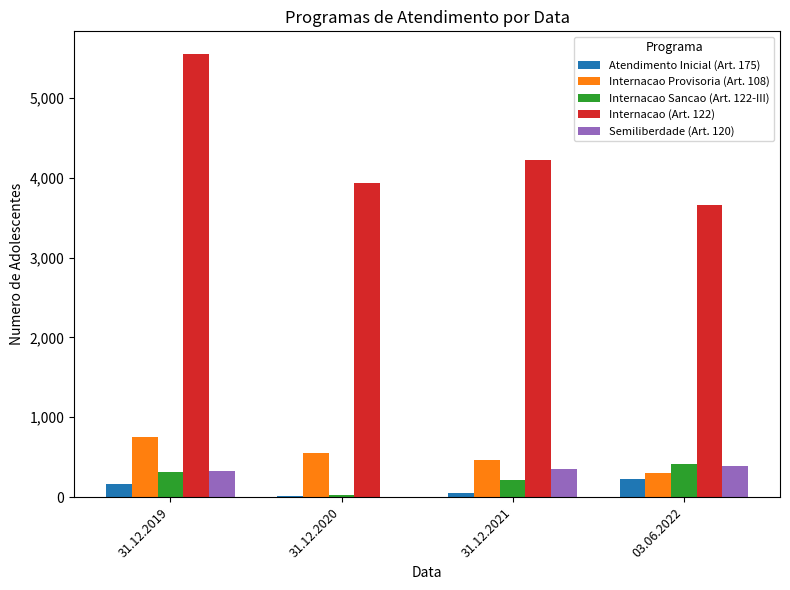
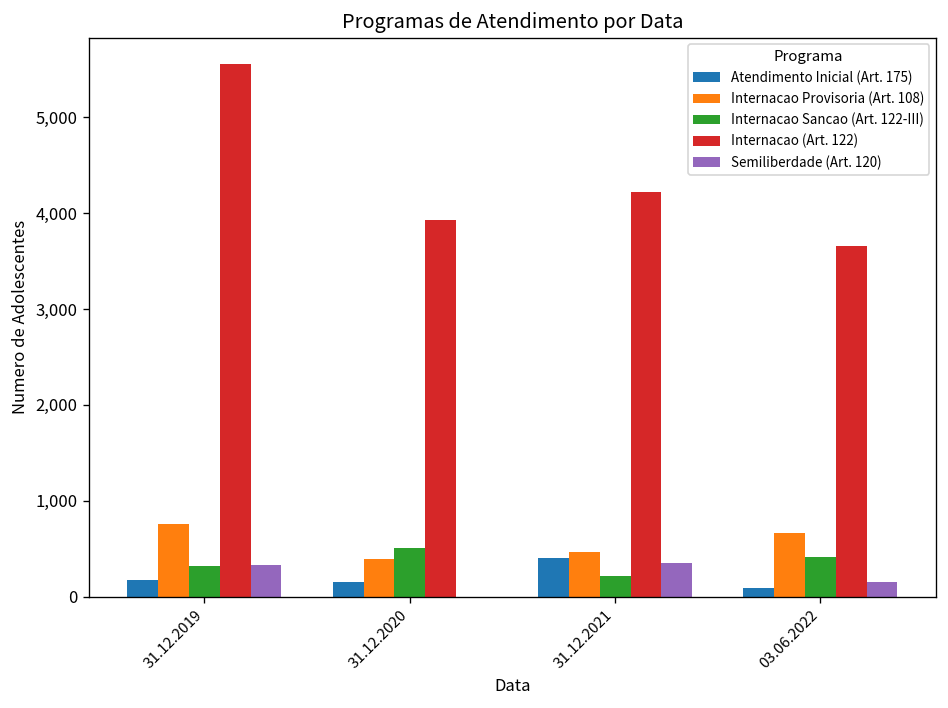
Atendimento Inicial (Art. 175), 31.12.2020: 0 -> 200
Internacao Provisoria (Art. 108), 31.12.2020: 600 -> 400
Internacao Sancao (Art. 122-III), 31.12.2020: 0 -> 500
Atendimento Inicial (Art. 175), 31.12.2021: 100 -> 400
Atendimento Inicial (Art. 175), 03.06.2022: 200 -> 100
Internacao Provisoria (Art. 108), 03.06.2022: 300 -> 700
Semiliberdade (Art. 120), 03.06.2022: 400 -> 200
